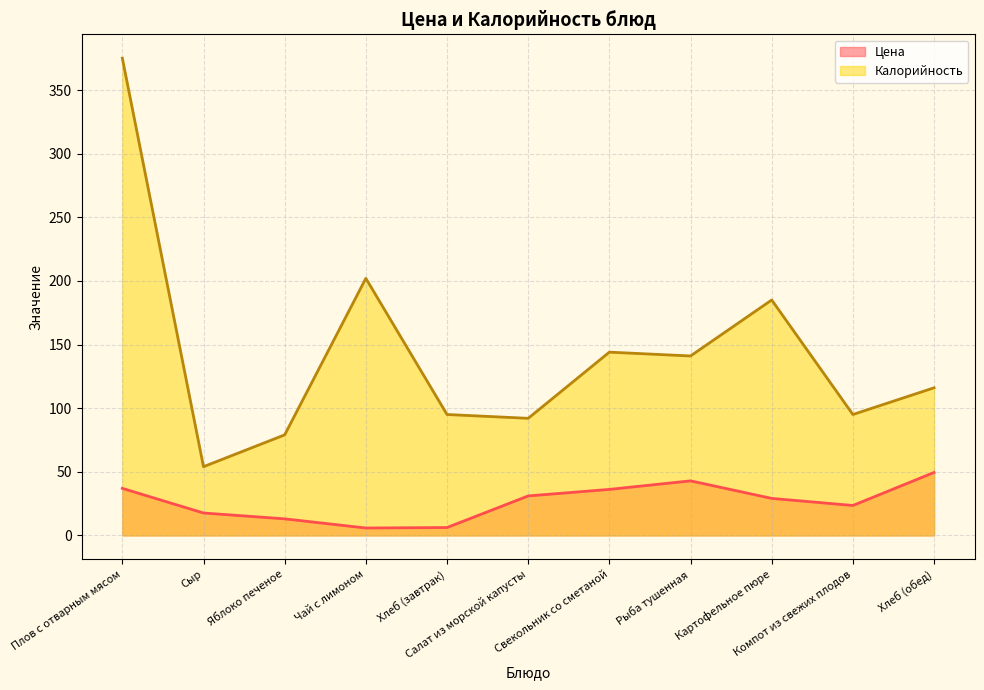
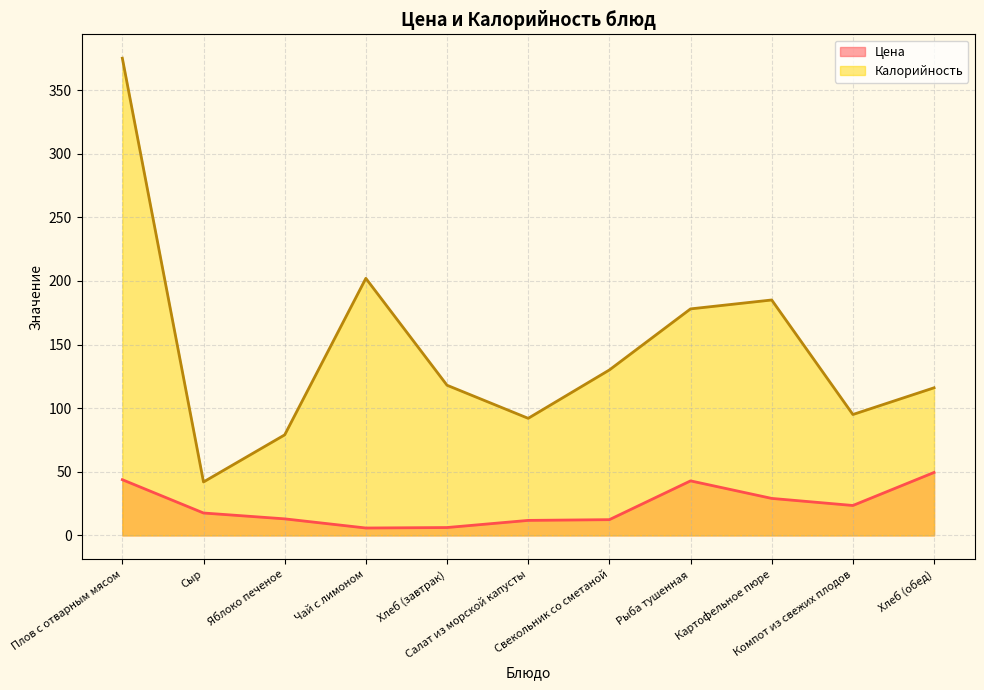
Цена, Плов с отварным мясом: 37 -> 44
Калорийность, Сыр: 54 -> 42
Калорийность, Хлеб (завтрак): 95 -> 118
Цена, Салат из морской капусты: 31 -> 12
Цена, Свекольник со сметаной: 36 -> 12
Калорийность, Свекольник со сметаной: 144 -> 130
Калорийность, Рыба тушенная: 141 -> 178
